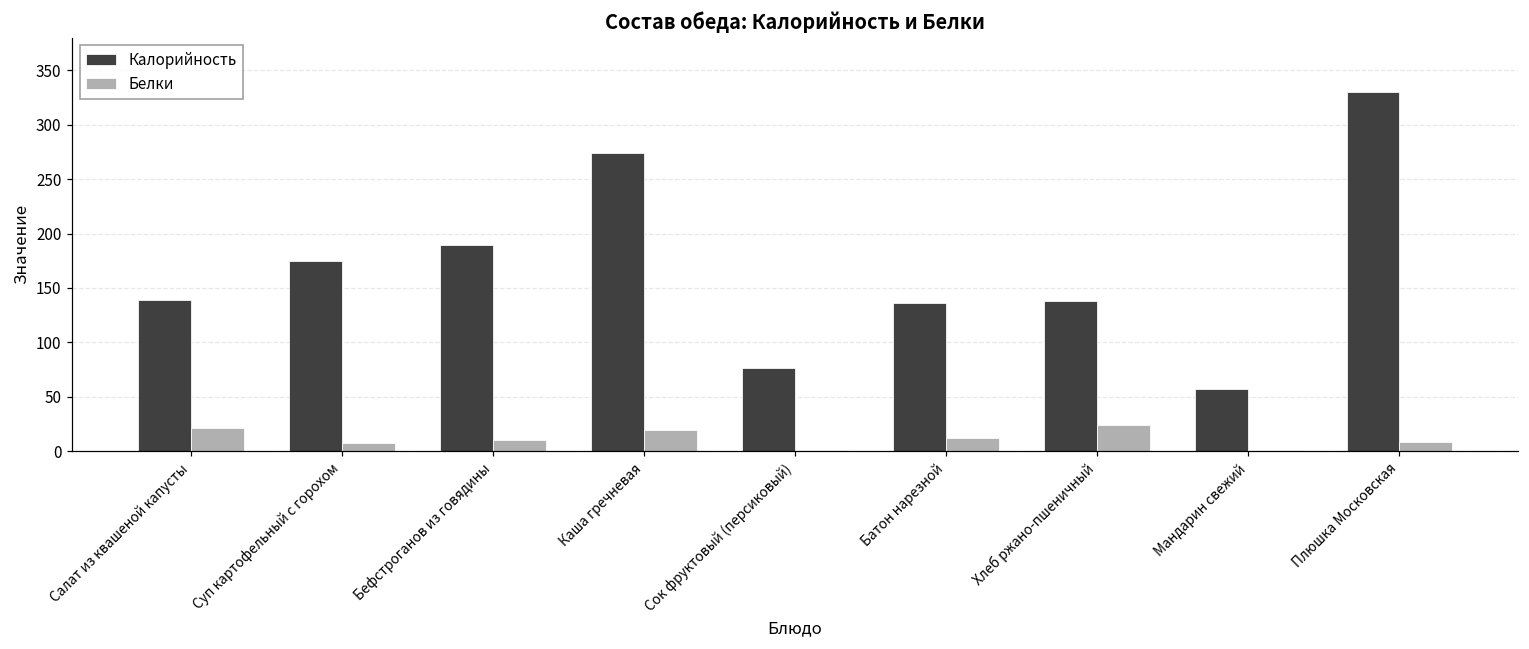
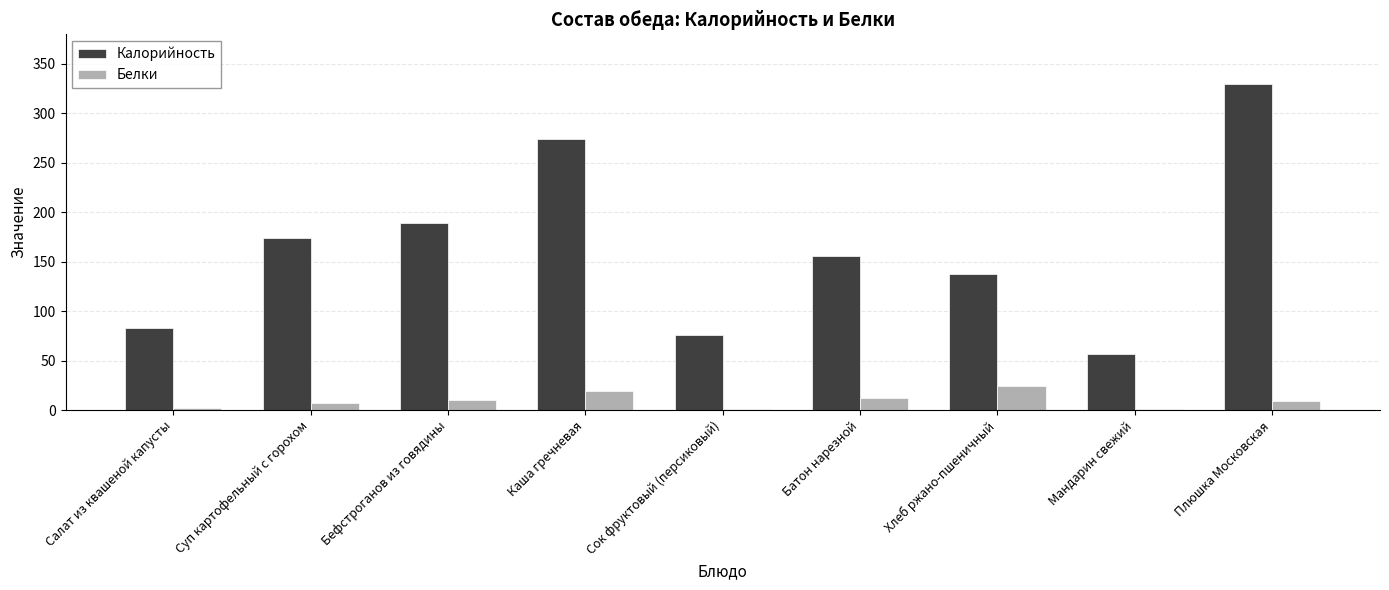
Калорийность, Салат из квашеной капусты: 140 -> 80
Белки, Салат из квашеной капусты: 20 -> 0
Калорийность, Батон нарезной: 140 -> 160
